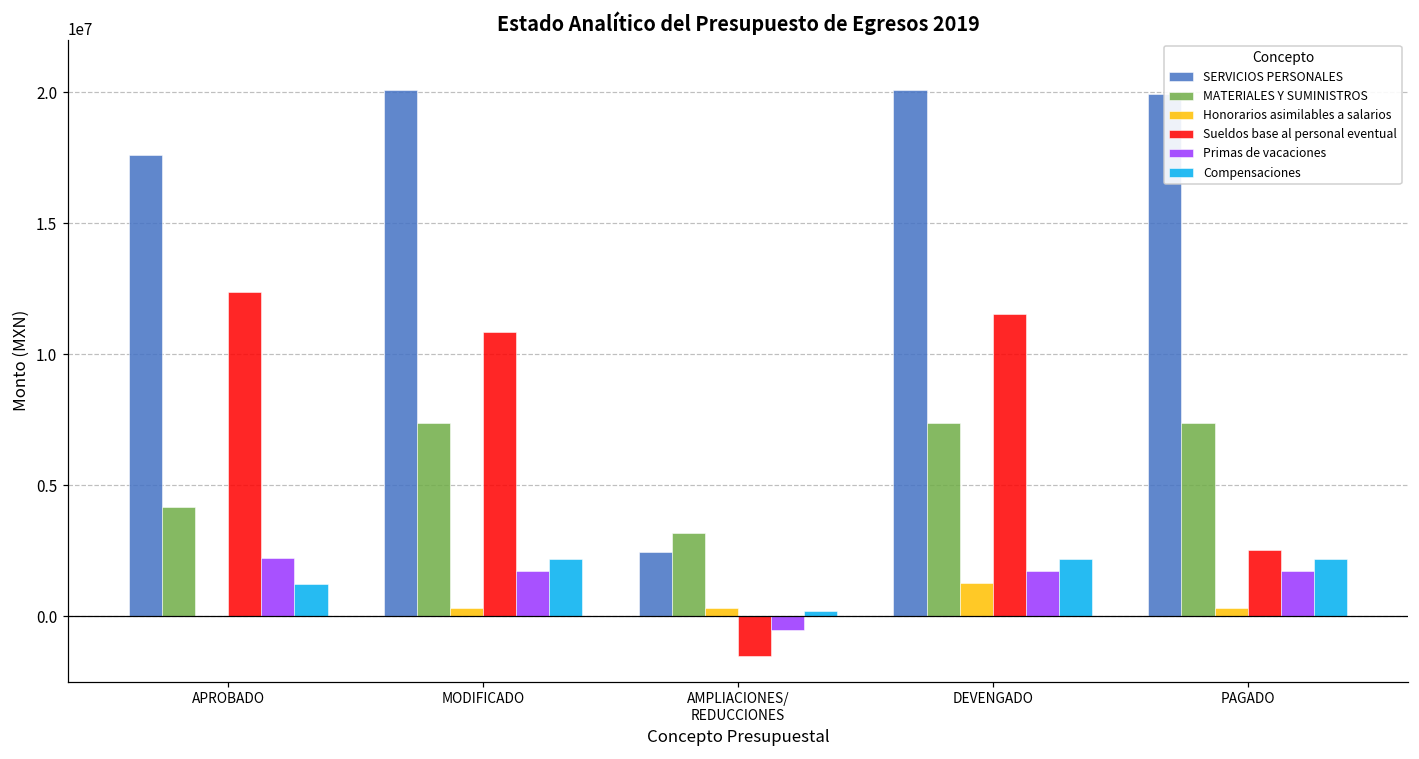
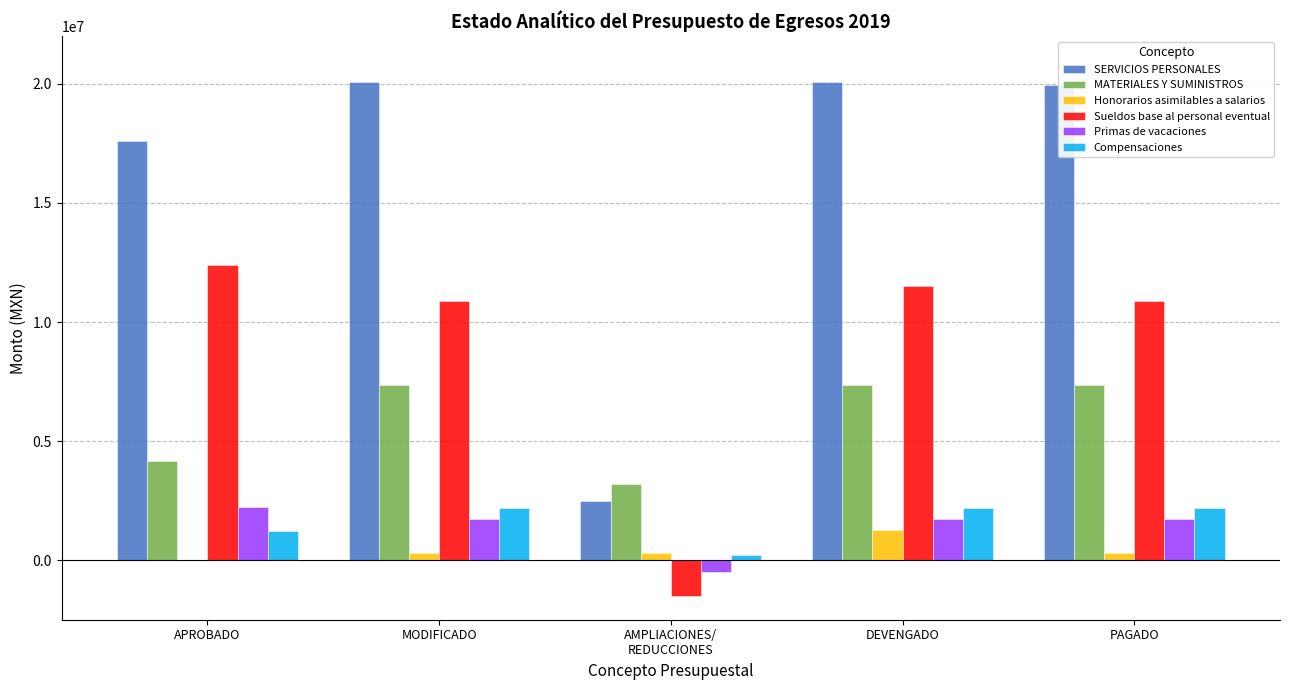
Sueldos base al personal eventual, PAGADO: 2500000 -> 10900000
